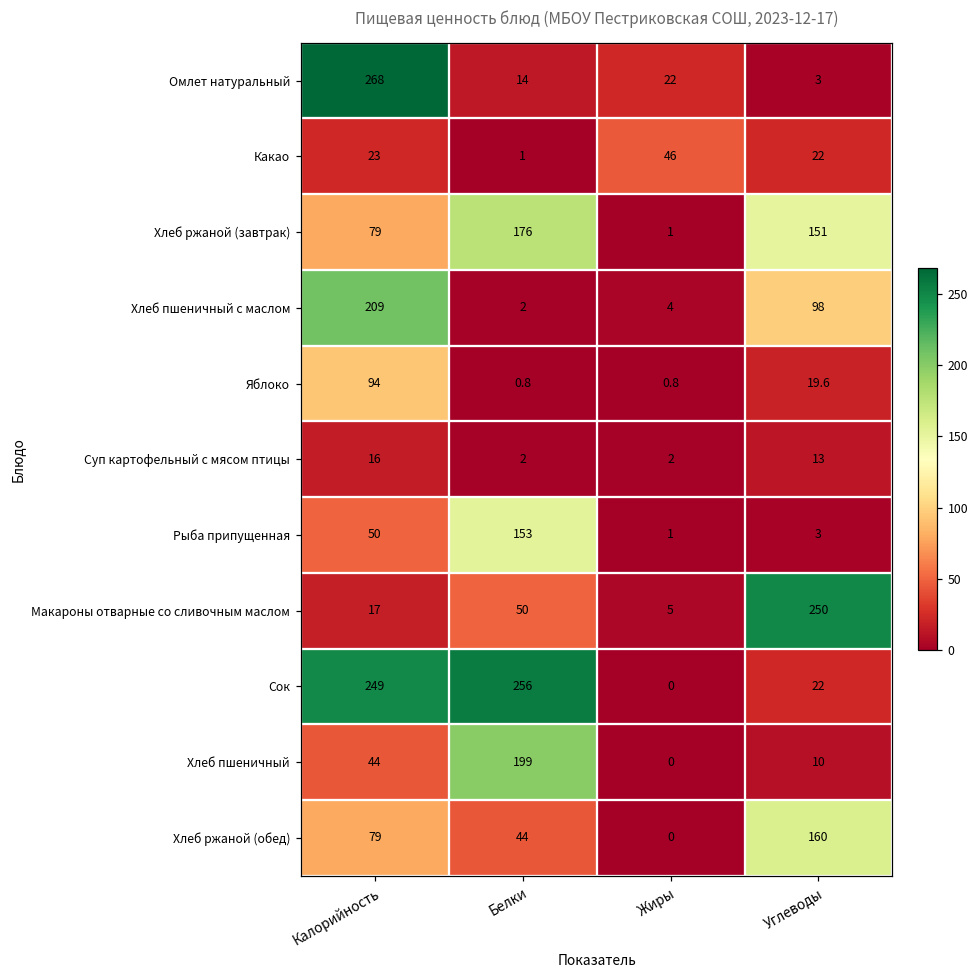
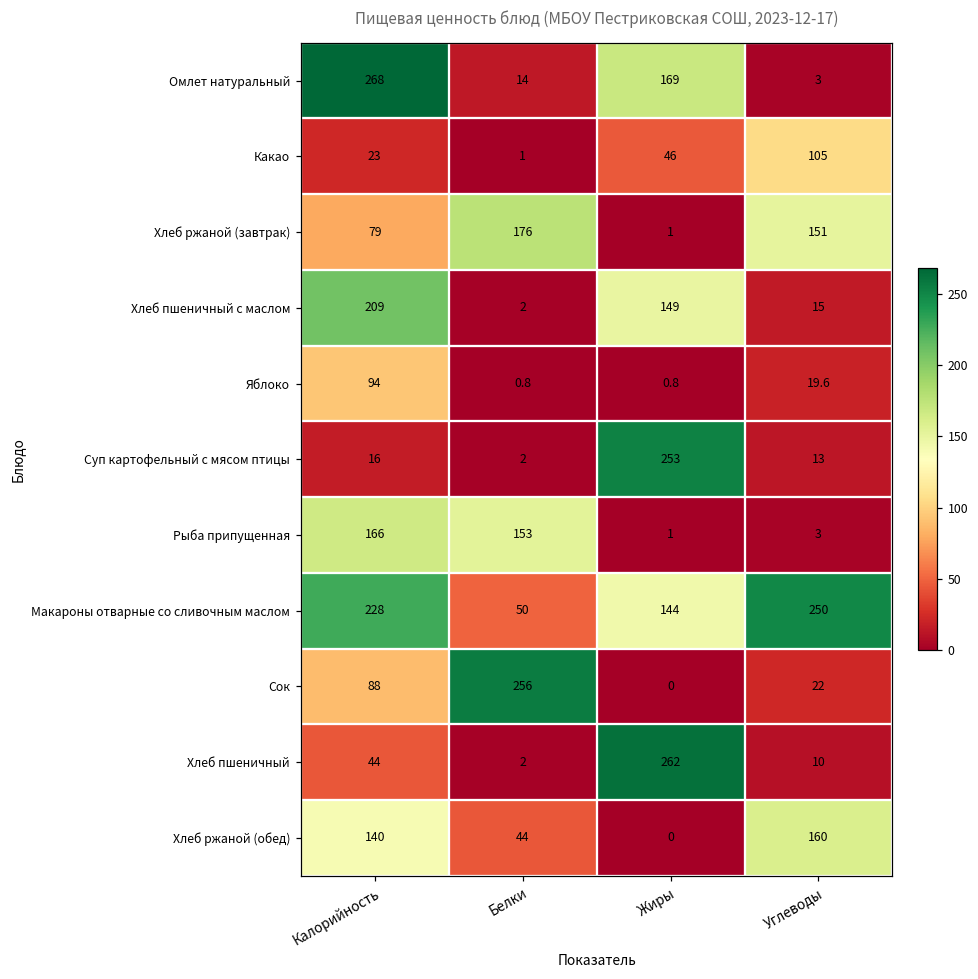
Омлет натуральный, Жиры: 22 -> 169
Какао, Углеводы: 22 -> 105
Хлеб пшеничный с маслом, Жиры: 4 -> 149
Хлеб пшеничный с маслом, Углеводы: 98 -> 15
Суп картофельный с мясом птицы, Жиры: 2 -> 253
Рыба припущенная, Калорийность: 50 -> 166
Макароны отварные со сливочным маслом, Калорийность: 17 -> 228
Макароны отварные со сливочным маслом, Жиры: 5 -> 144
Сок, Калорийность: 249 -> 88
Хлеб пшеничный, Белки: 199 -> 2
Хлеб пшеничный, Жиры: 0 -> 262
Хлеб ржаной (обед), Калорийность: 79 -> 140
